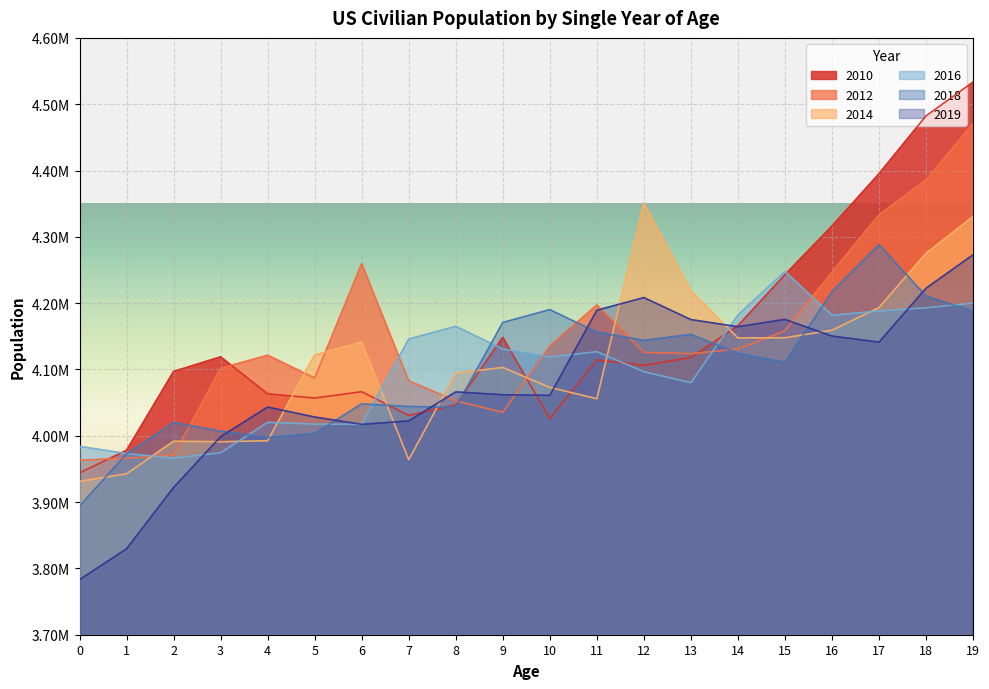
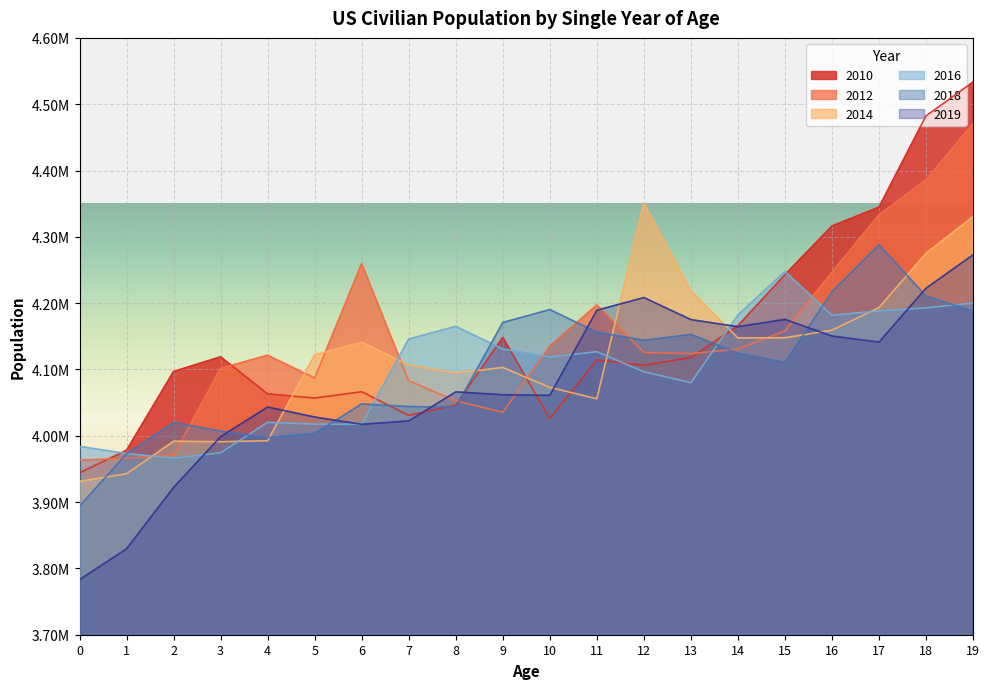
2014, 7: 3960000 -> 4110000
2010, 17: 4400000 -> 4340000
